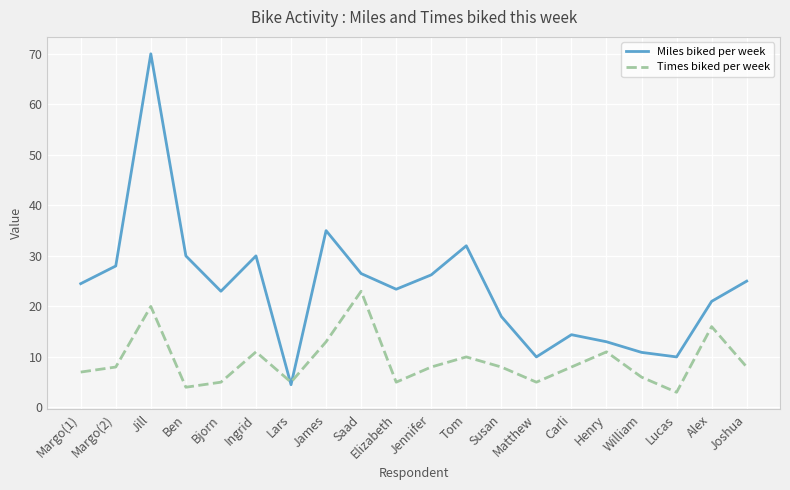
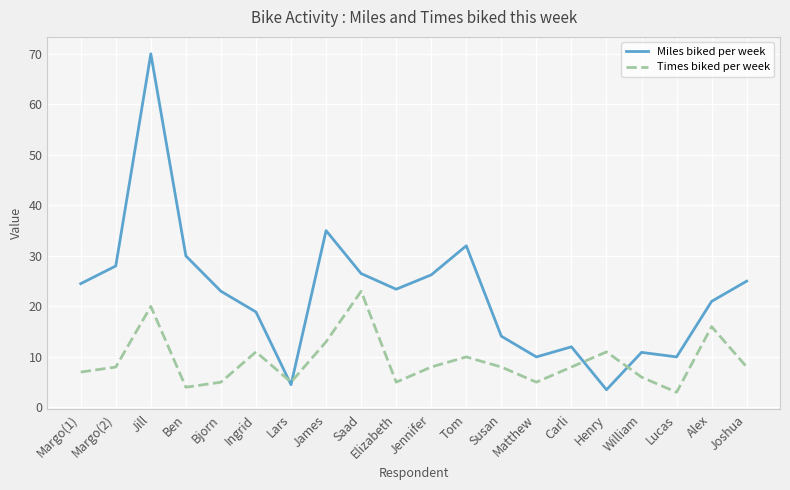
Miles biked per week, Ingrid: 30 -> 19
Miles biked per week, Susan: 18 -> 14
Miles biked per week, Carli: 14 -> 12
Miles biked per week, Henry: 13 -> 4
